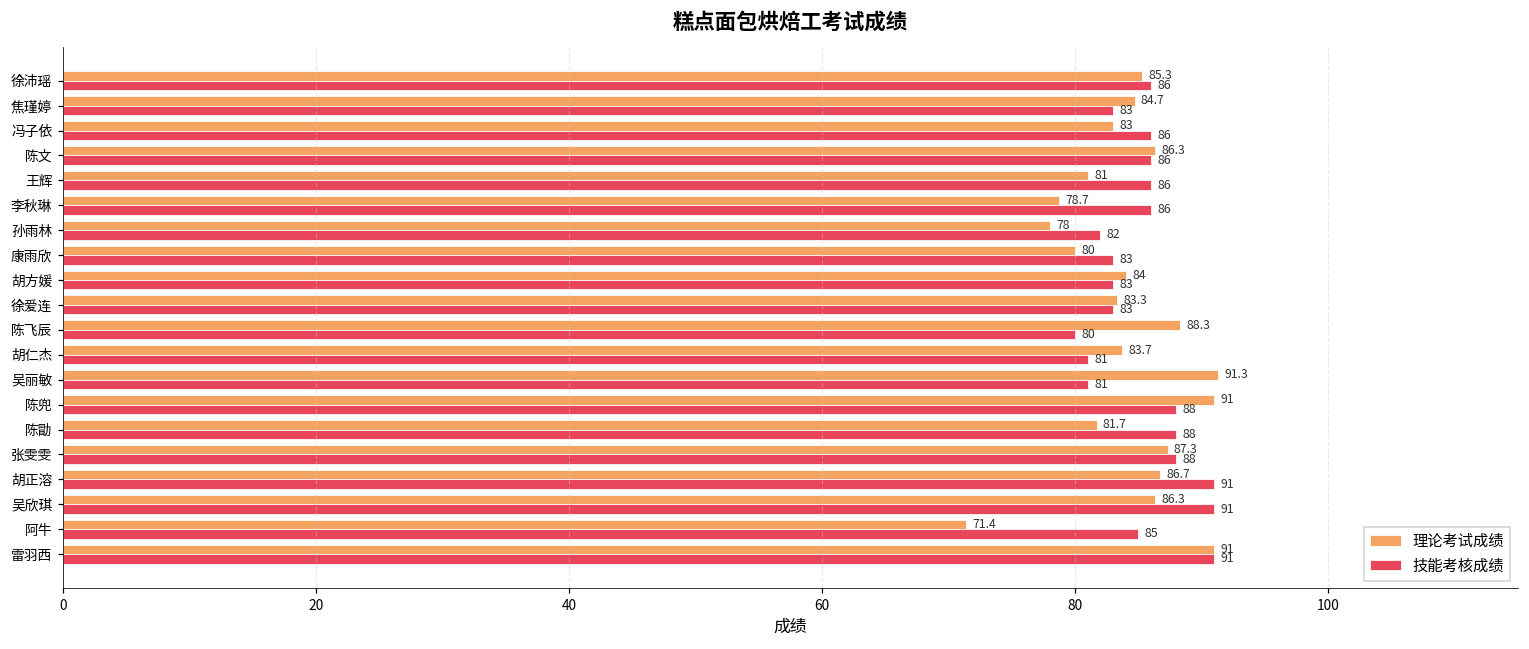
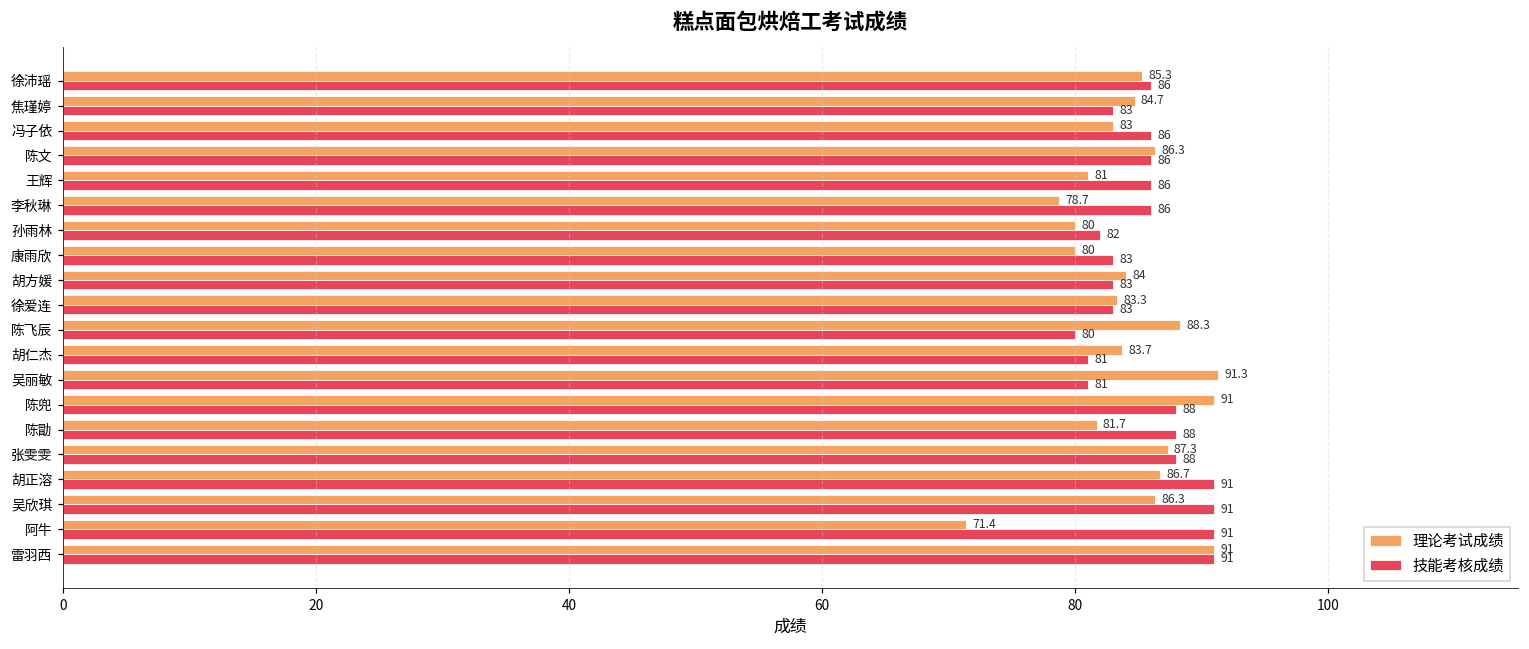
理论考试成绩, 孙雨林: 78 -> 80
技能考核成绩, 阿牛: 85 -> 91
